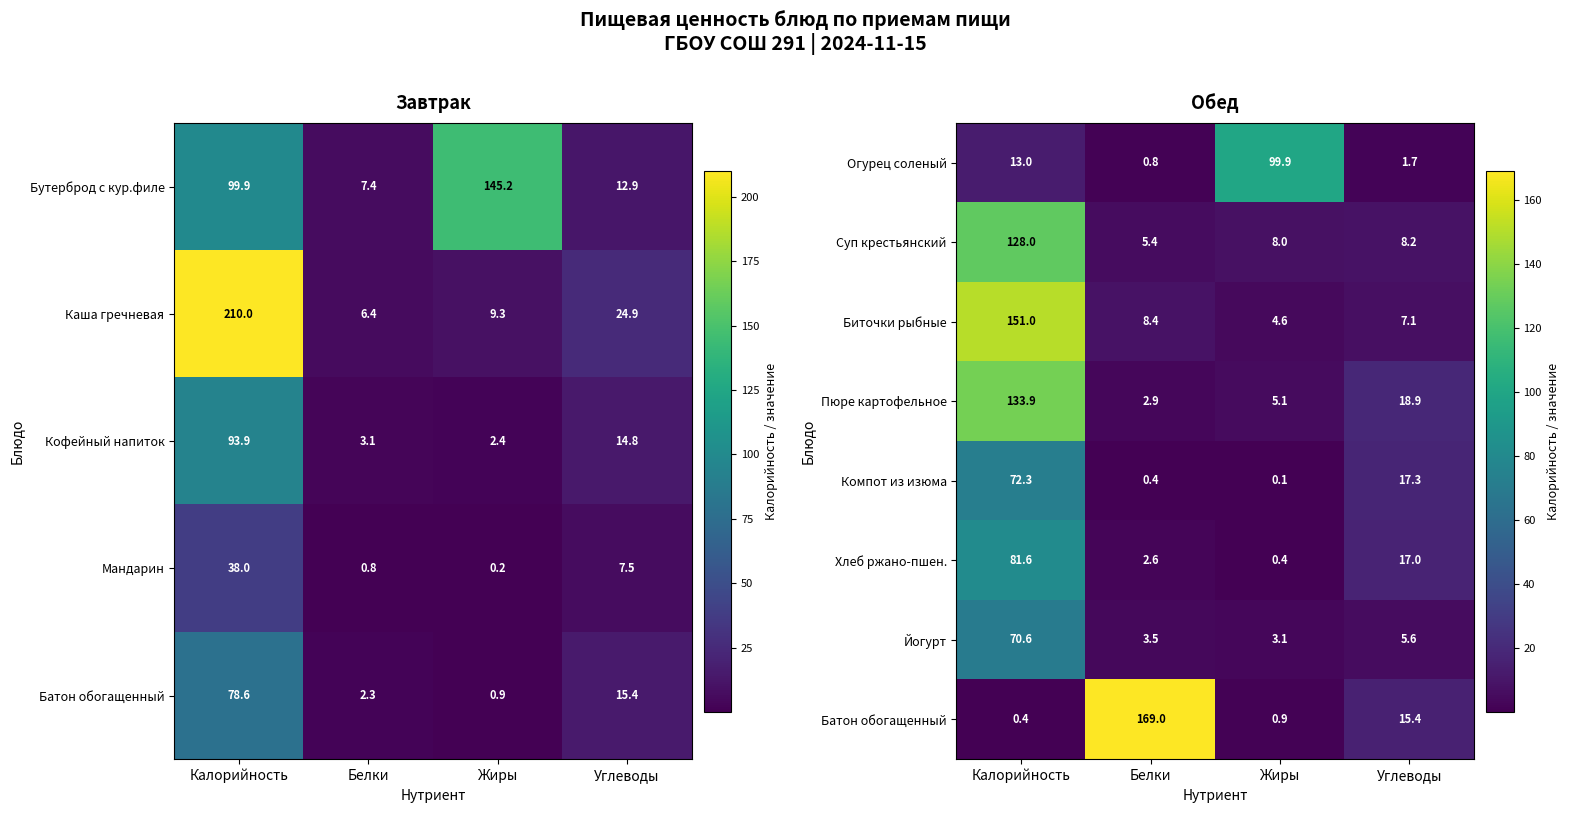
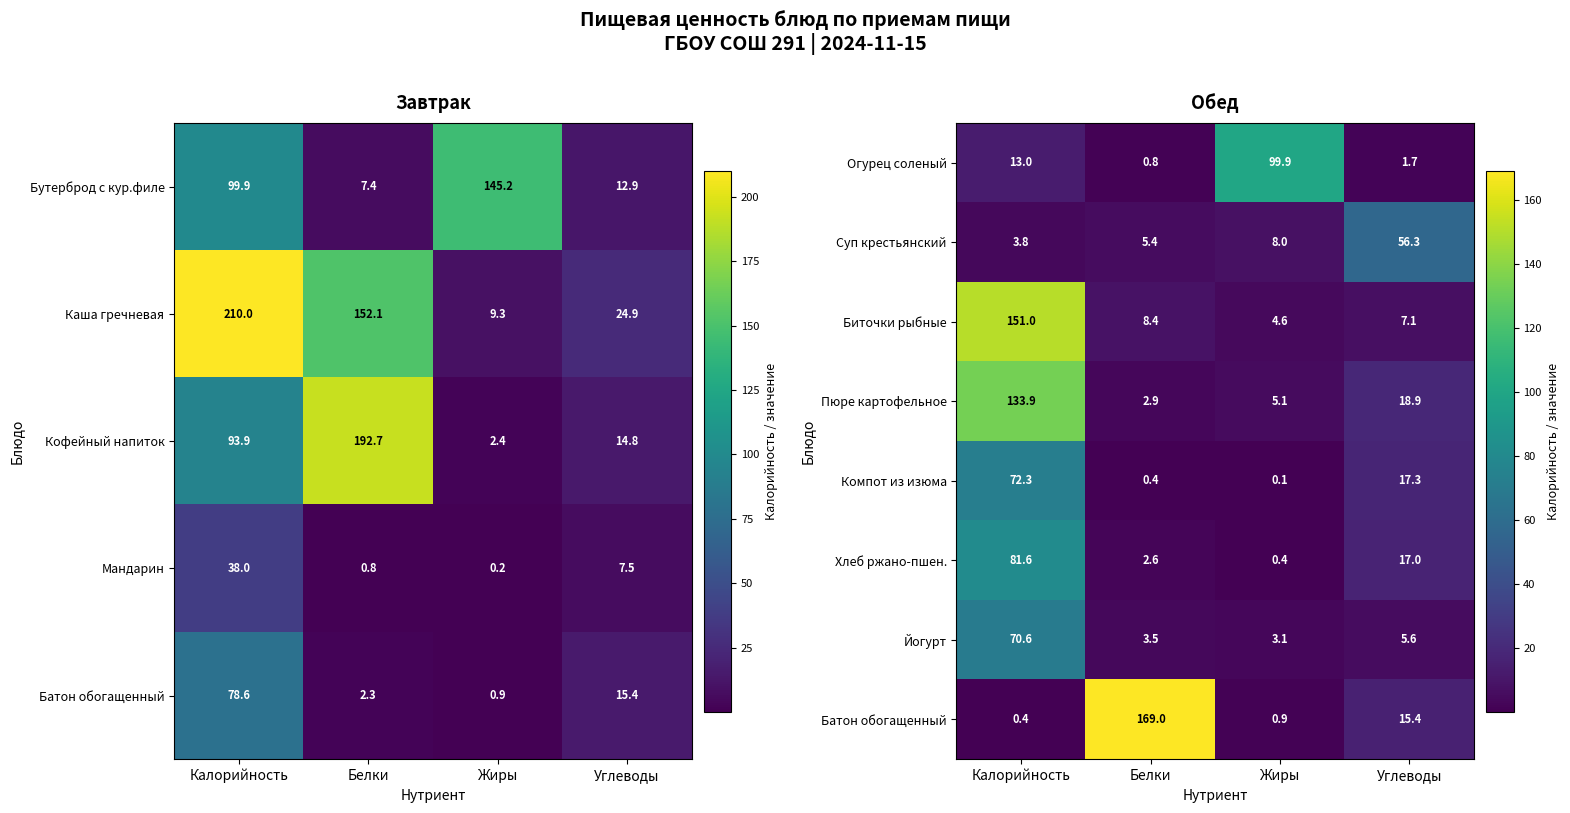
Завтрак, Каша гречневая, Белки: 6.4 -> 152.1
Завтрак, Кофейный напиток, Белки: 3.1 -> 192.7
Обед, Суп крестьянский, Калорийность: 128.0 -> 3.8
Обед, Суп крестьянский, Углеводы: 8.2 -> 56.3
